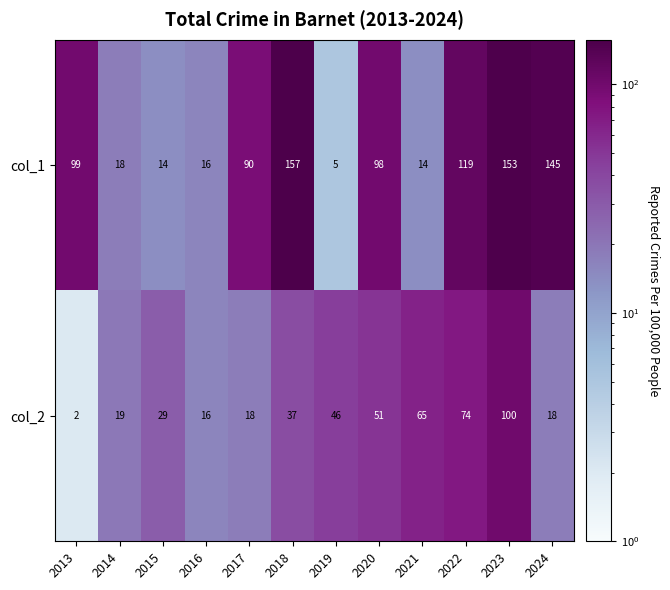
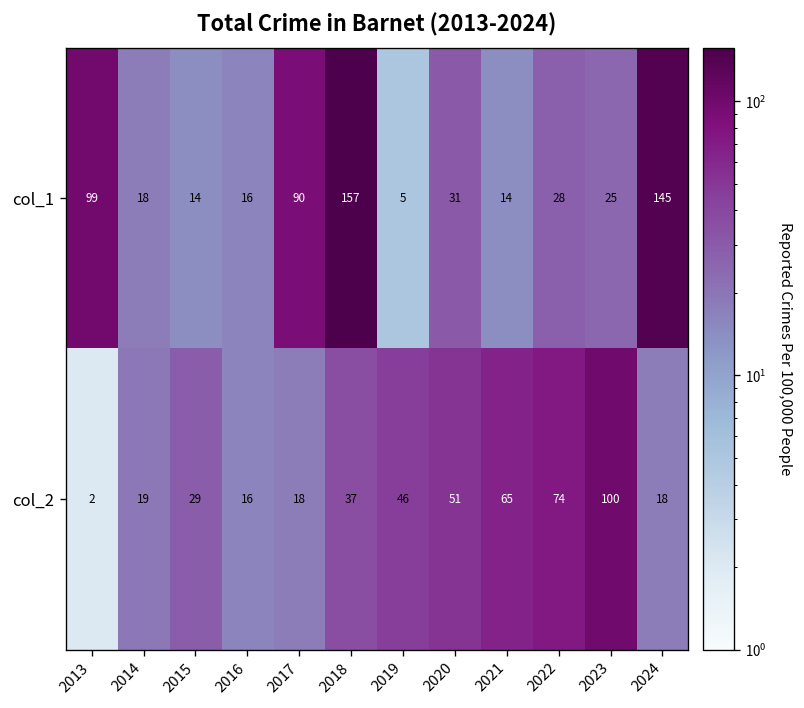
col_1, 2020: 98 -> 31
col_1, 2022: 119 -> 28
col_1, 2023: 153 -> 25
